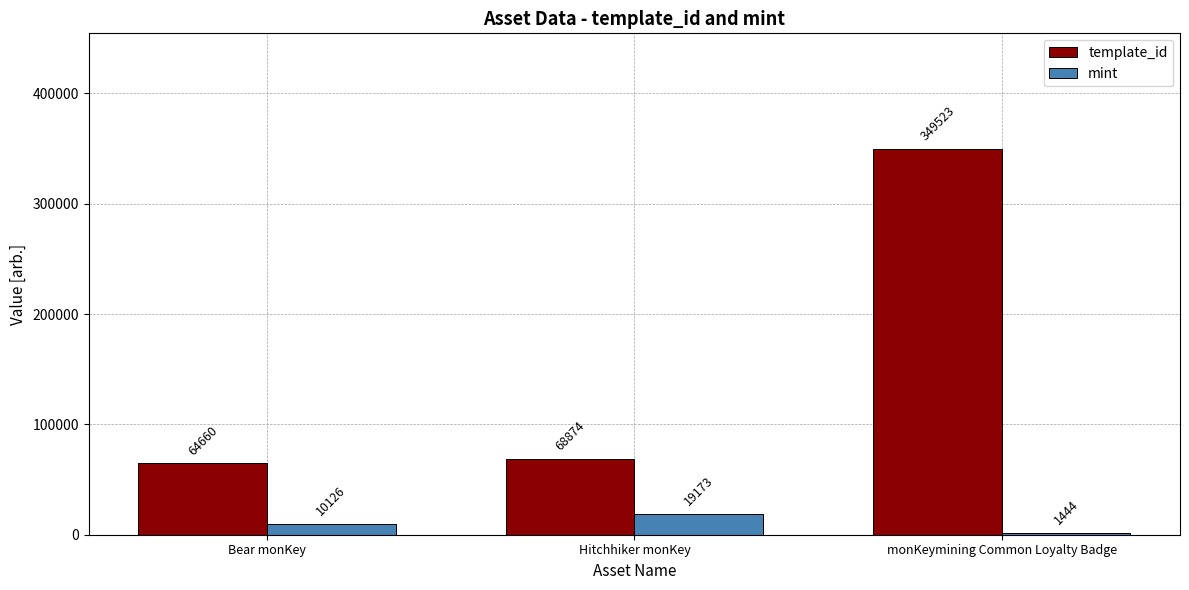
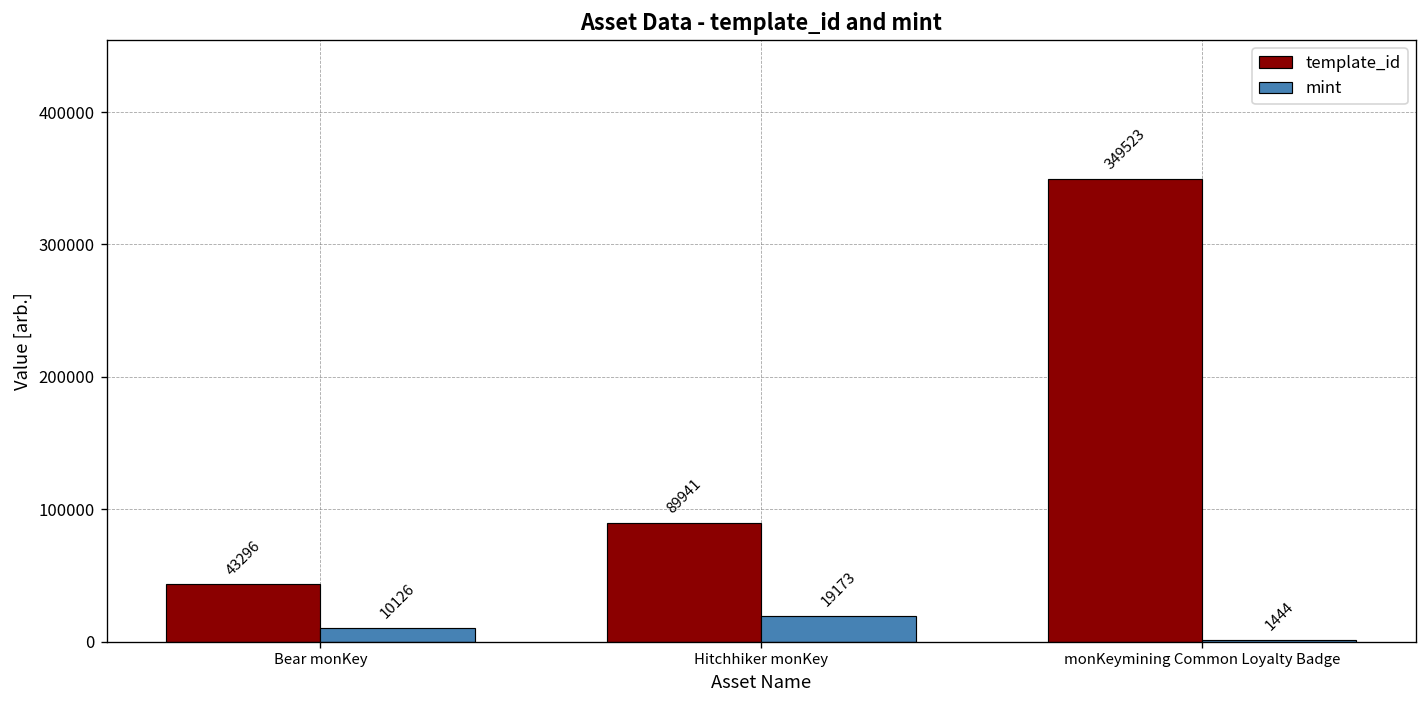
template_id, Bear monKey: 64660 -> 43296
template_id, Hitchhiker monKey: 68874 -> 89941
